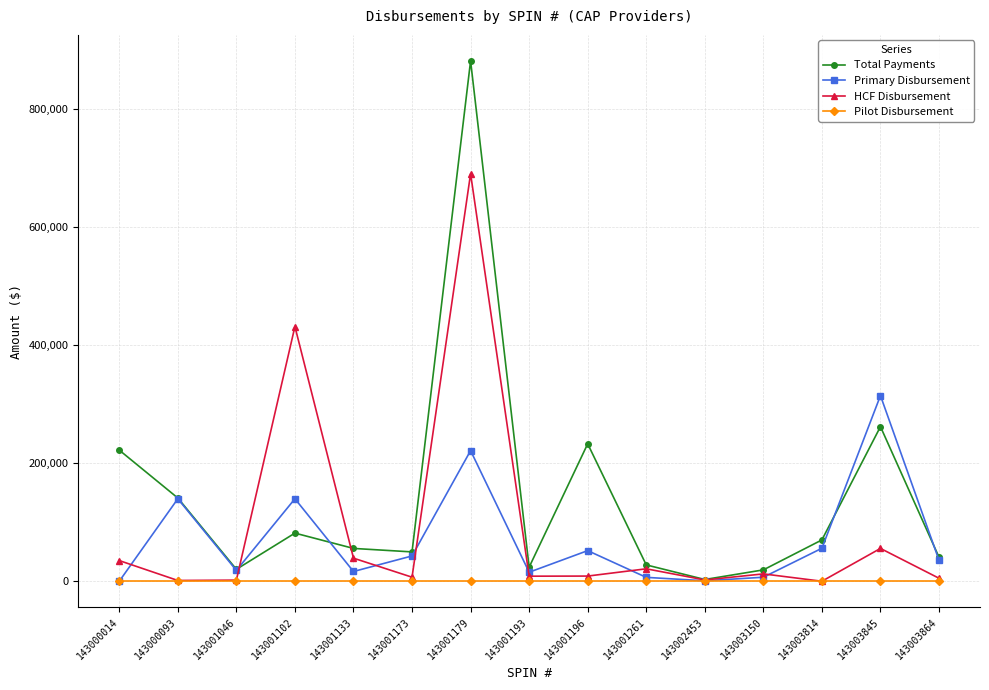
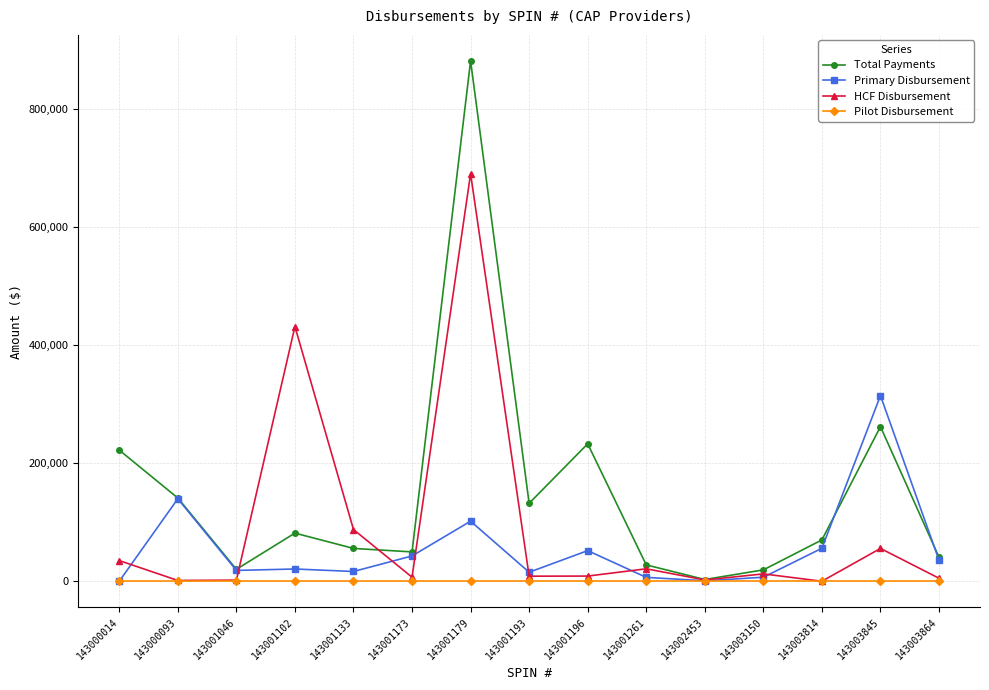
Primary Disbursement, 143001102: 140,000 -> 20,000
HCF Disbursement, 143001133: 40,000 -> 90,000
Primary Disbursement, 143001179: 220,000 -> 100,000
Total Payments, 143001193: 20,000 -> 130,000
